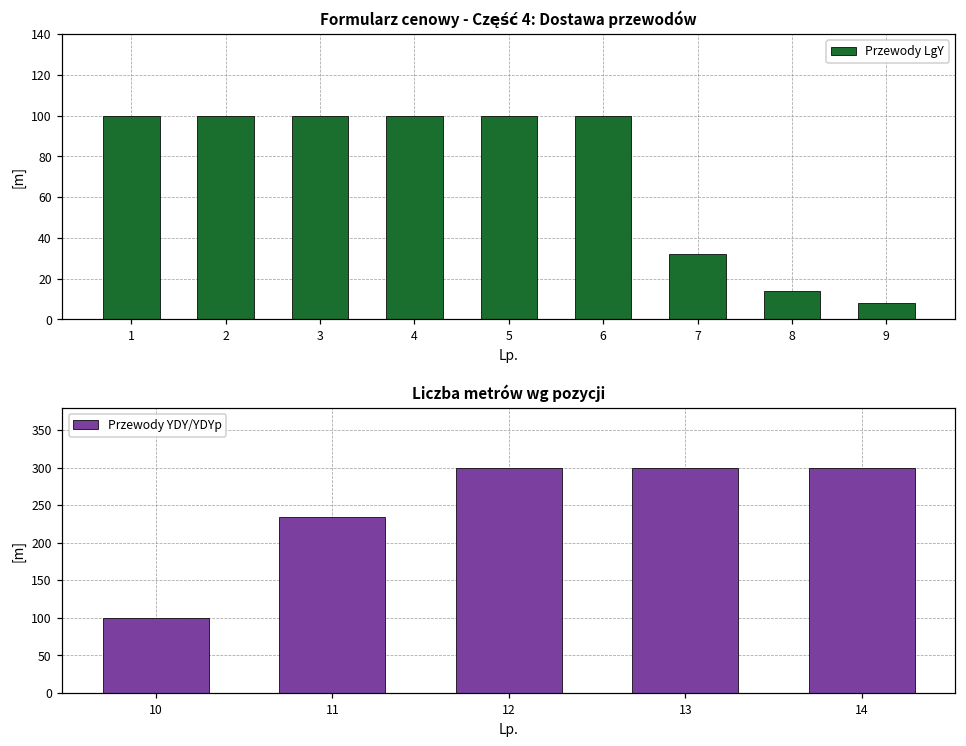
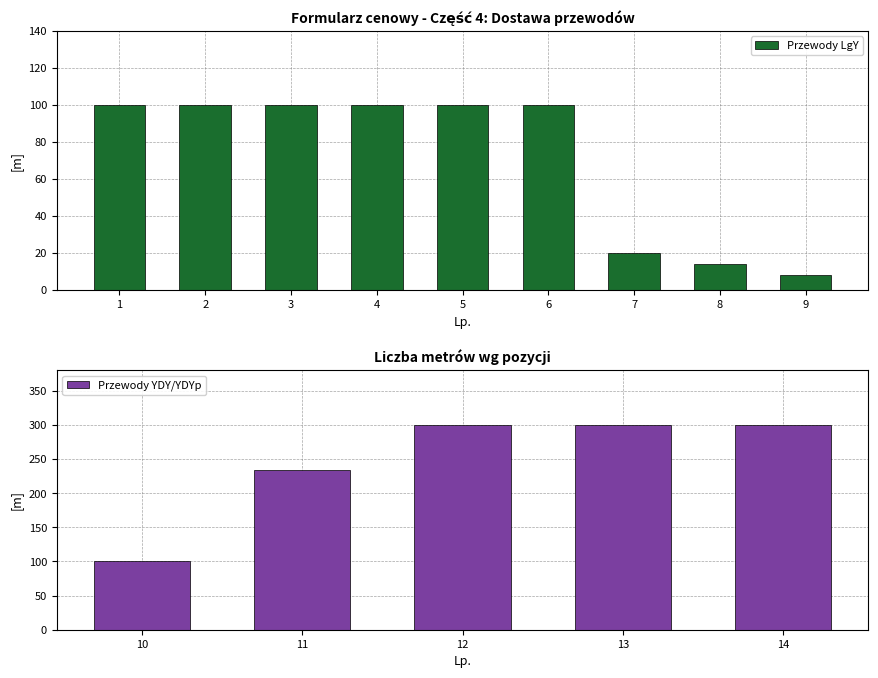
Formularz cenowy - Część 4: Dostawa przewodów, 7: 32 -> 20
